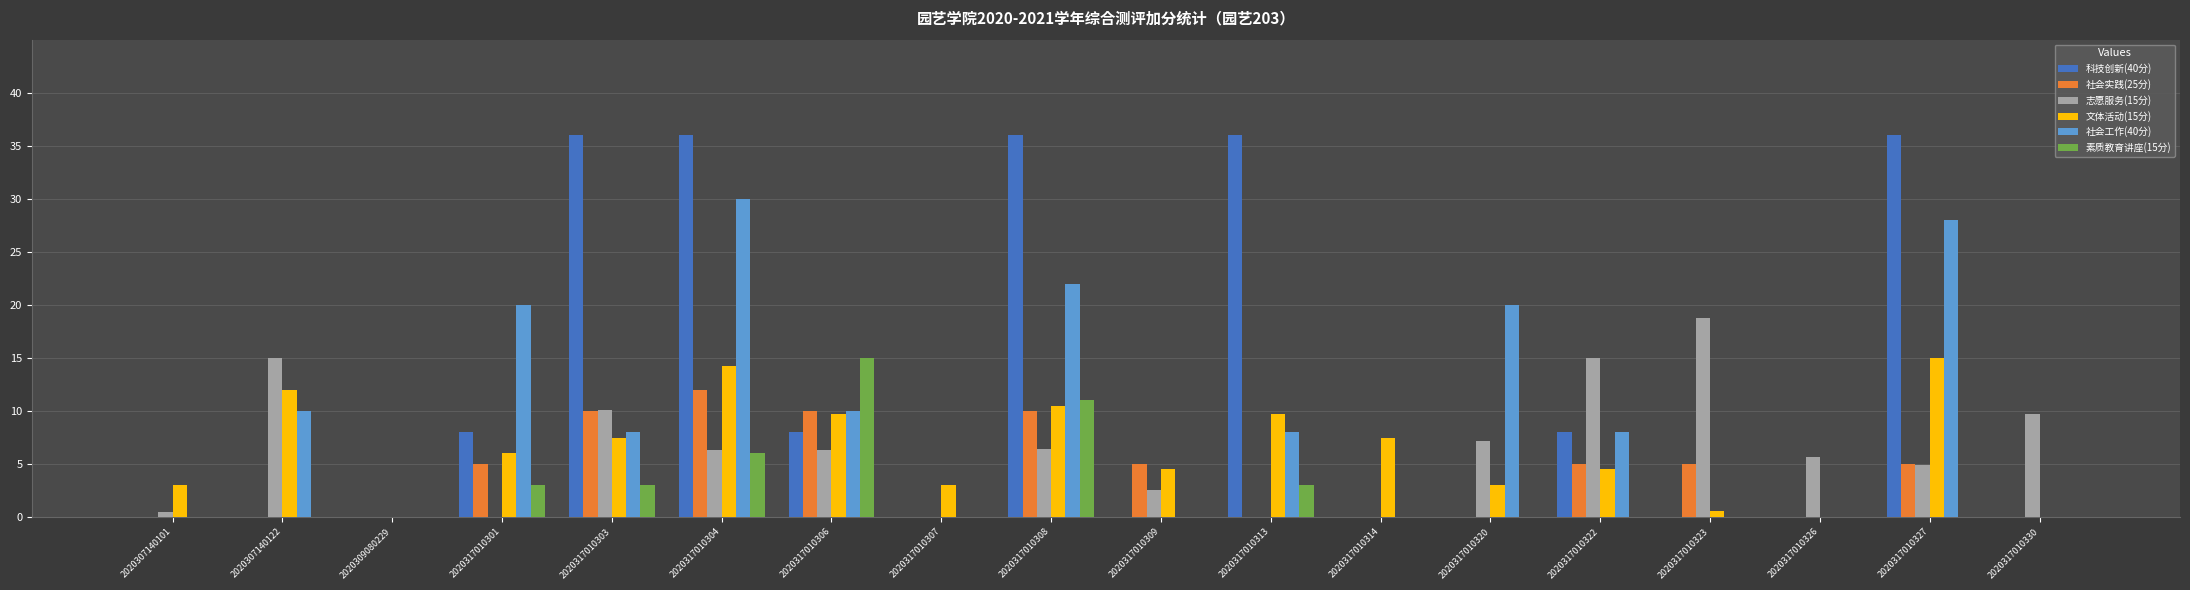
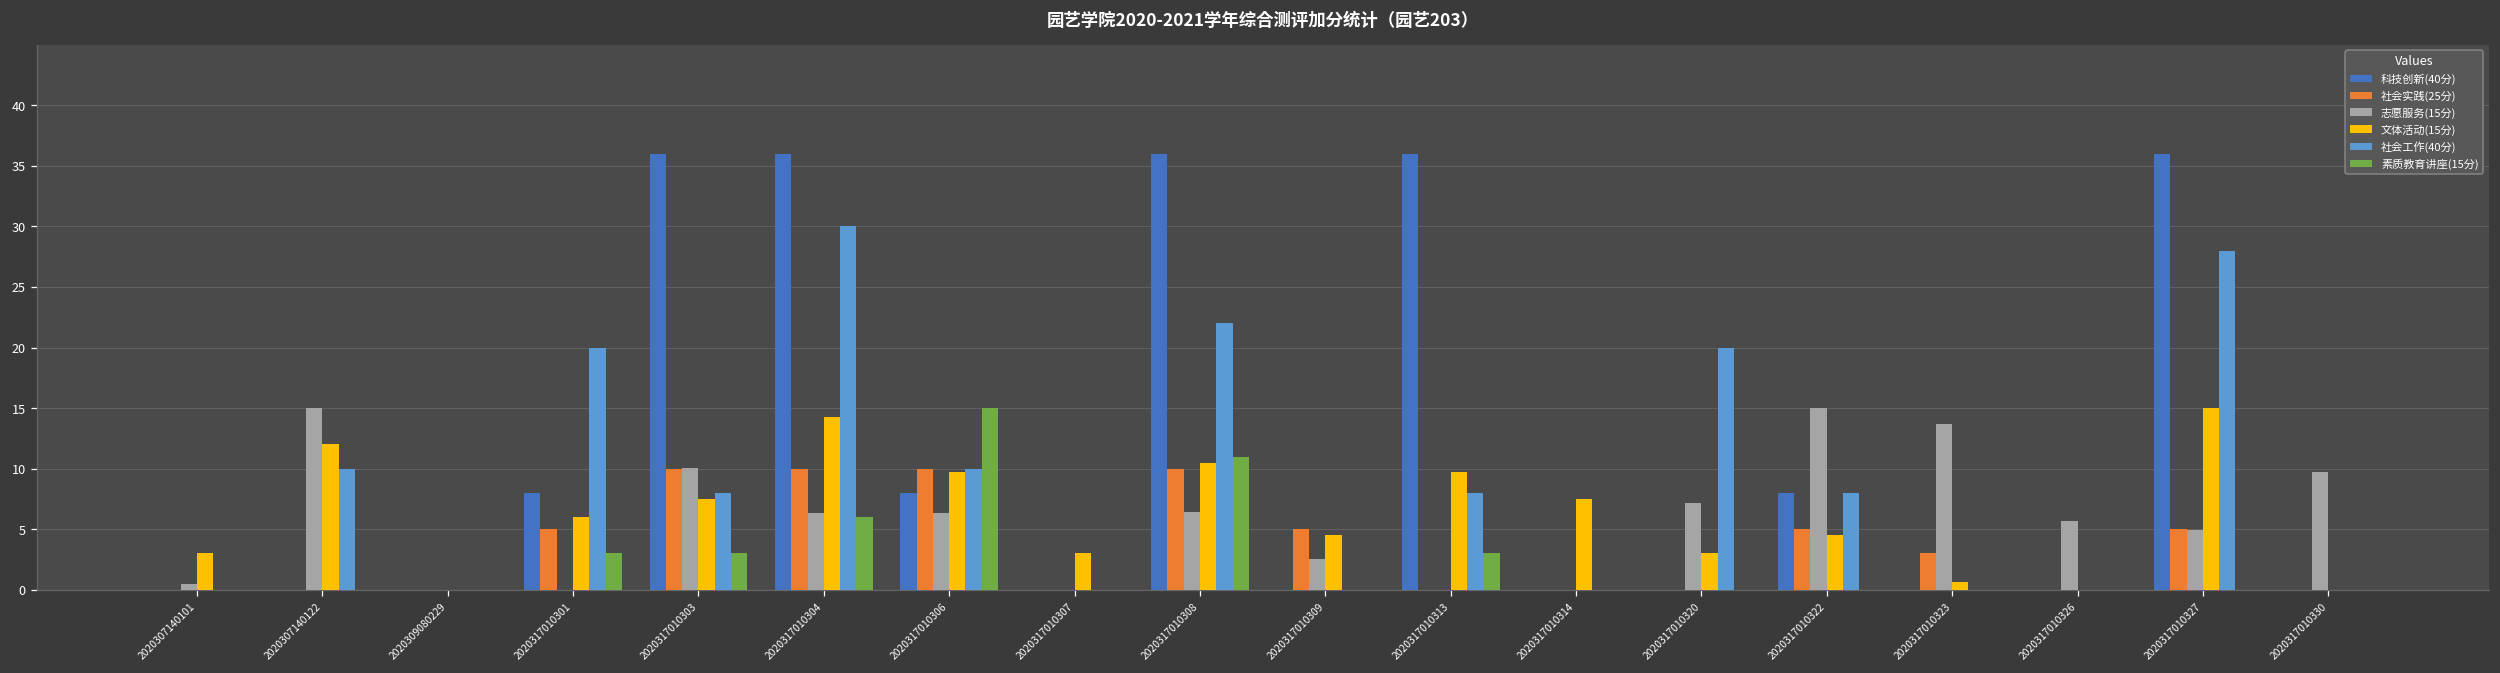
社会实践(25分), 2020317010304: 12 -> 10
社会实践(25分), 2020317010323: 5 -> 3
志愿服务(15分), 2020317010323: 18.7 -> 13.7
